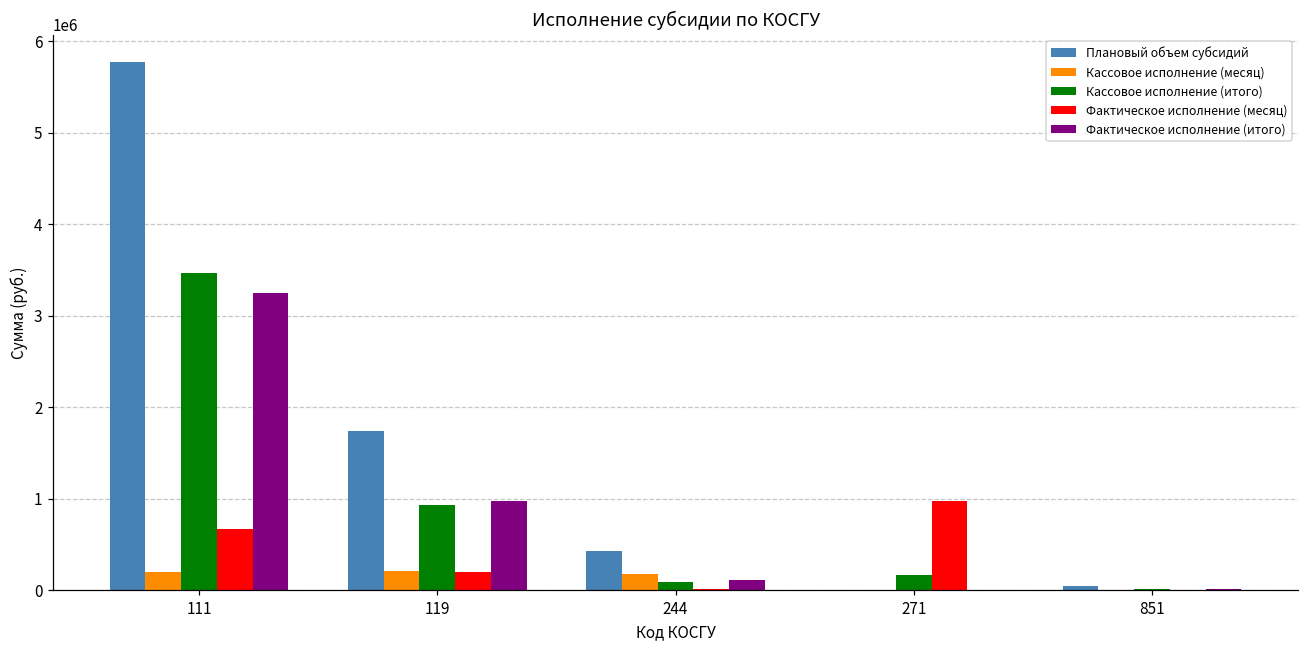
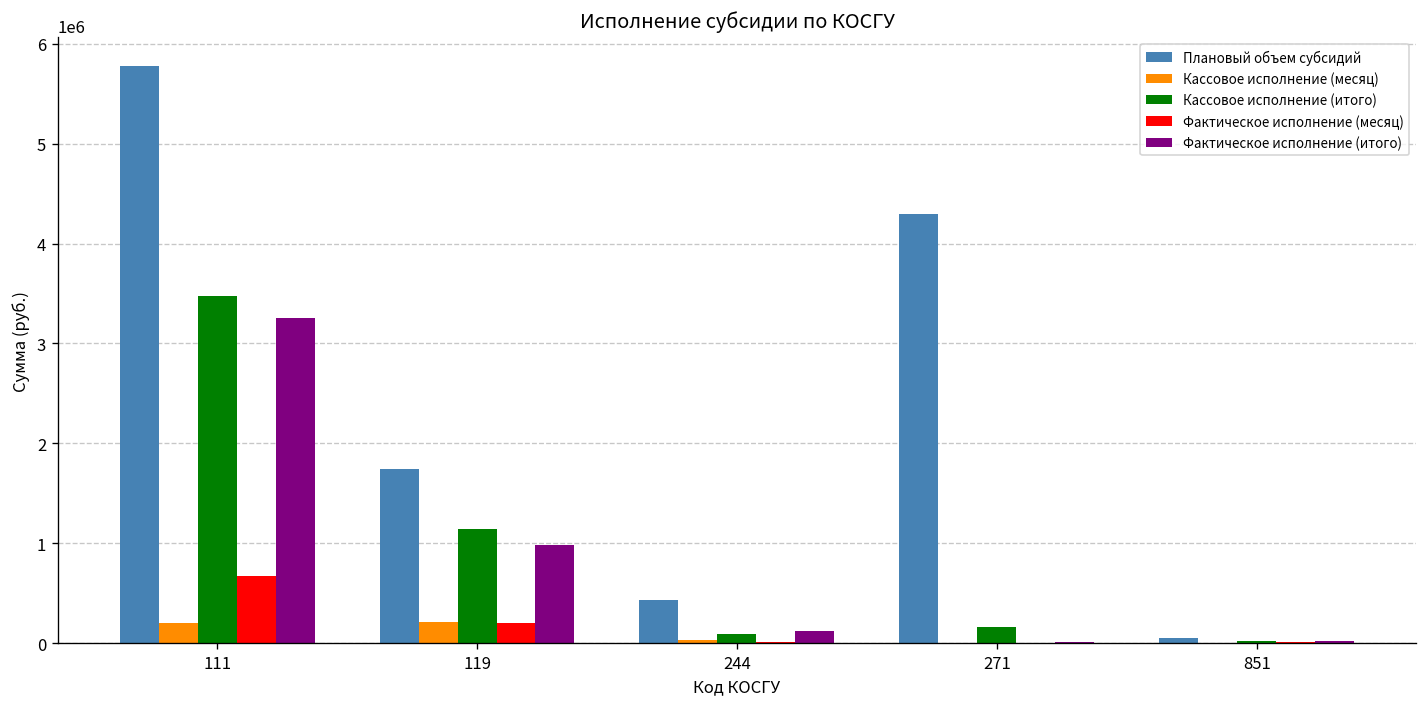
Кассовое исполнение (итого), 119: 900000 -> 1100000
Кассовое исполнение (месяц), 244: 200000 -> 0
Плановый объем субсидий, 271: 0 -> 4300000
Фактическое исполнение (месяц), 271: 1000000 -> 0
